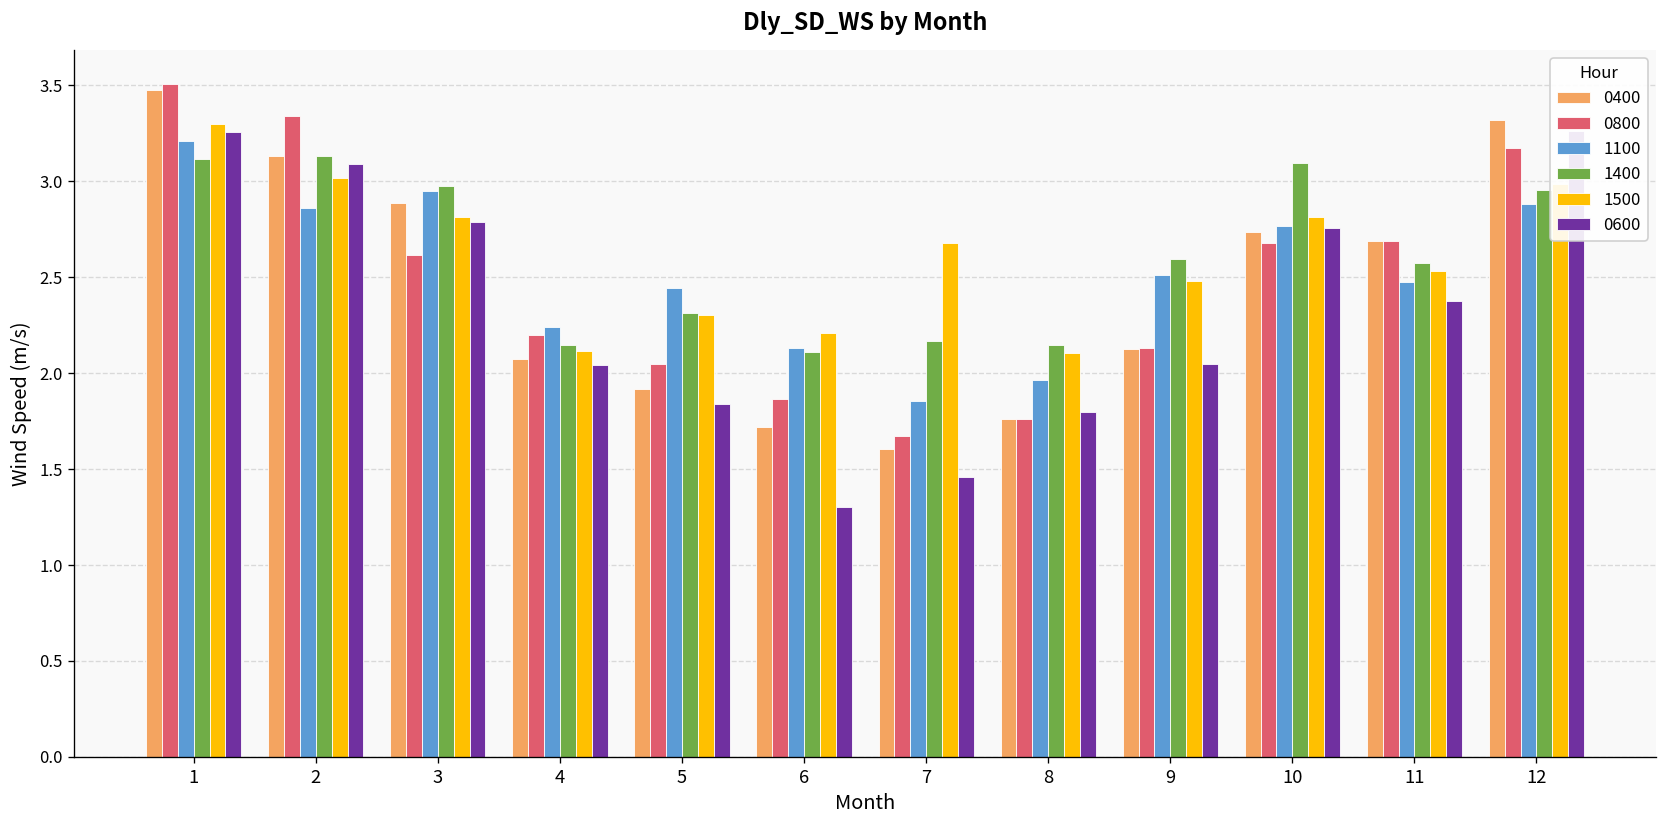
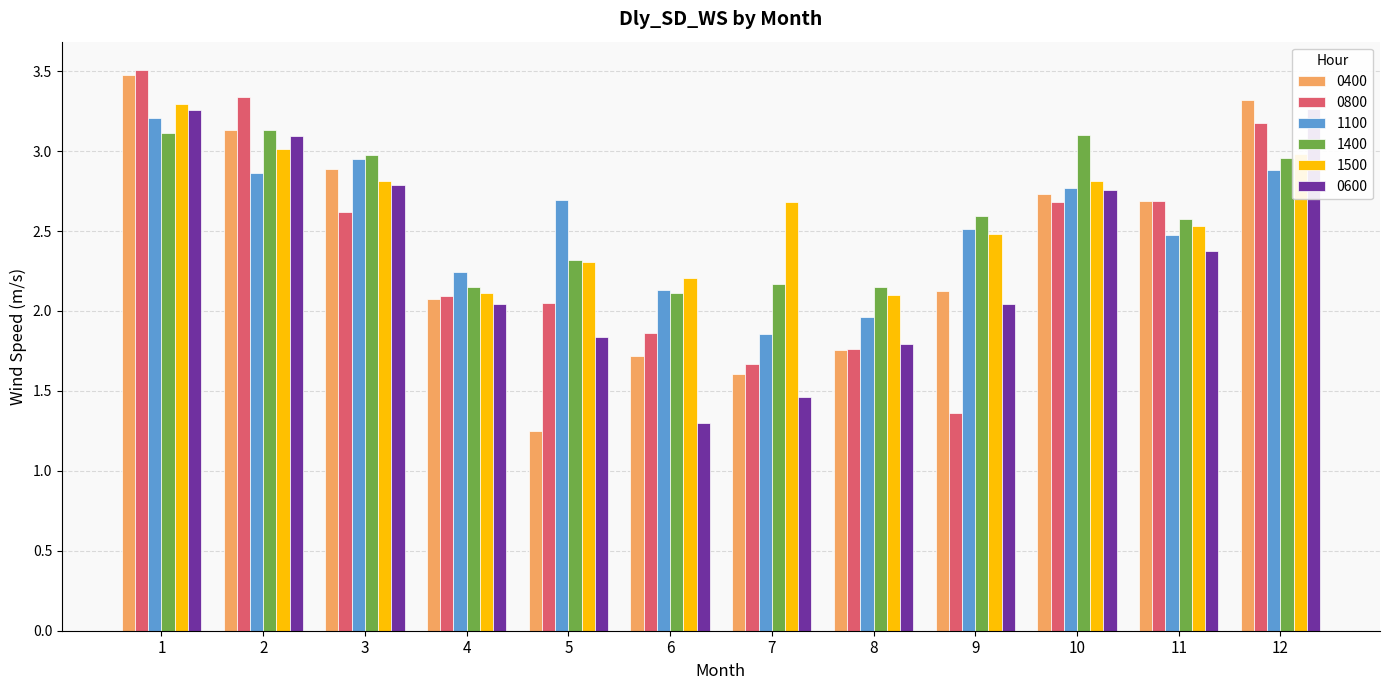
0800, 4: 2.20 -> 2.09
0400, 5: 1.92 -> 1.25
1100, 5: 2.45 -> 2.70
0800, 9: 2.13 -> 1.36
